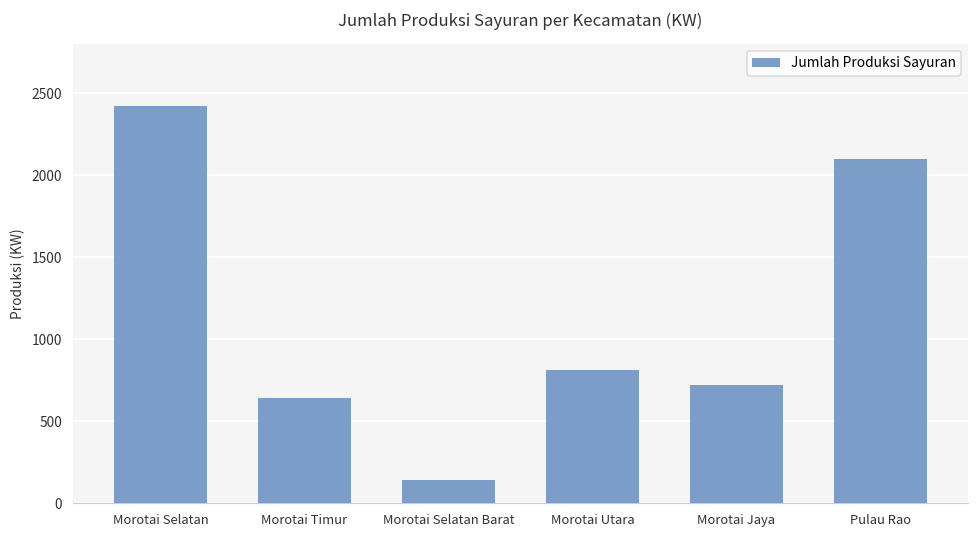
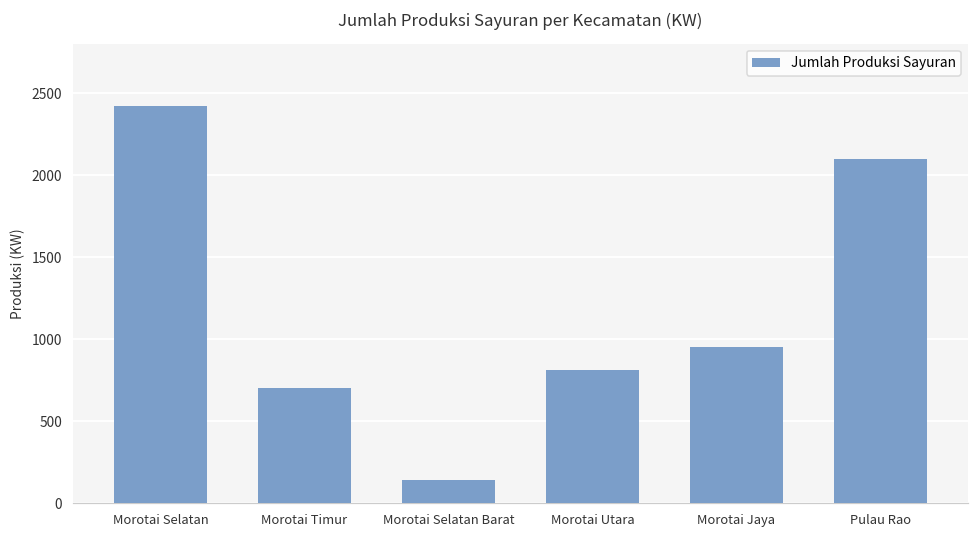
Morotai Timur: 640 -> 700
Morotai Jaya: 720 -> 950
